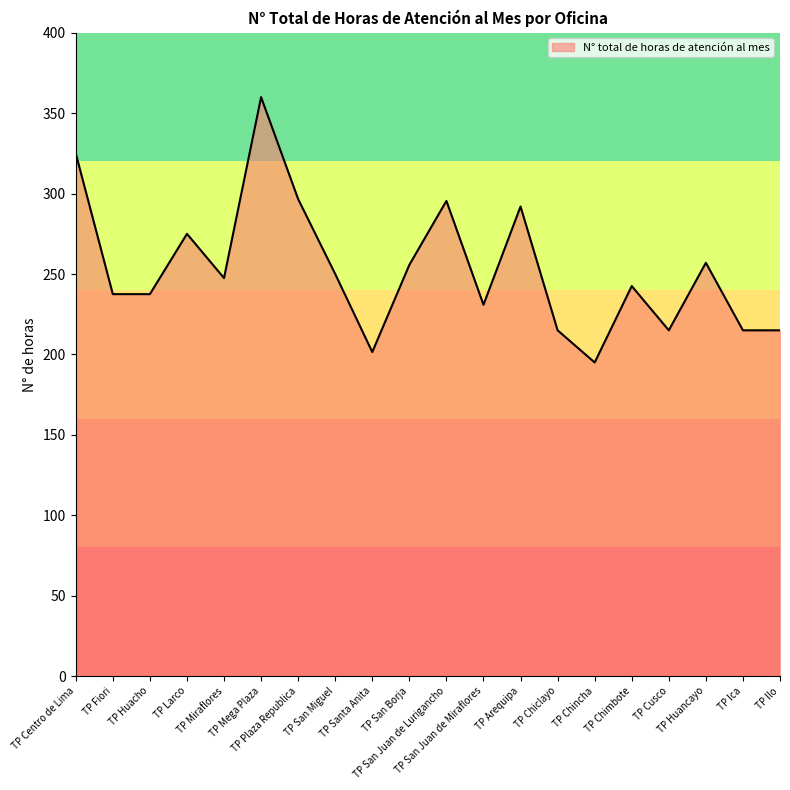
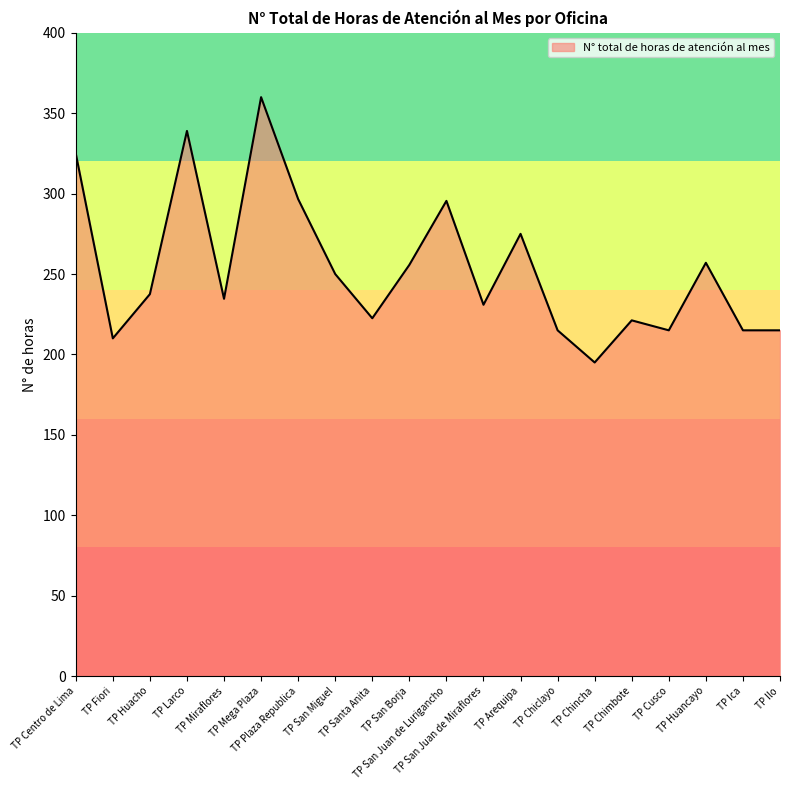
TP Fiori: 238 -> 210
TP Larco: 275 -> 339
TP Miraflores: 248 -> 235
TP Santa Anita: 202 -> 223
TP Arequipa: 292 -> 275
TP Chimbote: 243 -> 221
